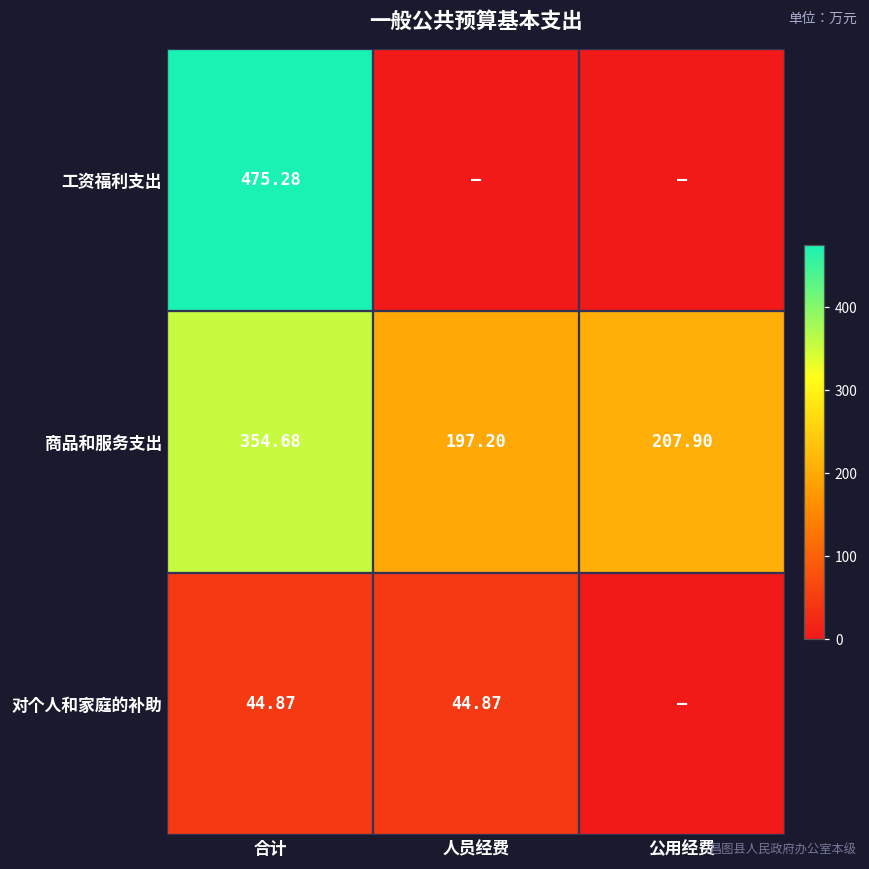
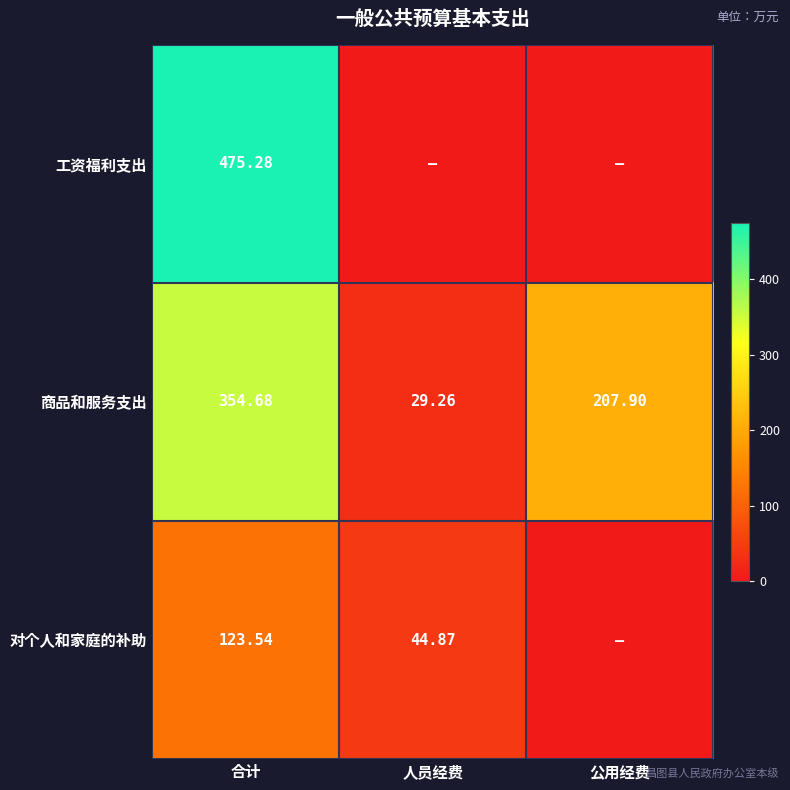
商品和服务支出, 人员经费: 197.20 -> 29.26
对个人和家庭的补助, 合计: 44.87 -> 123.54
